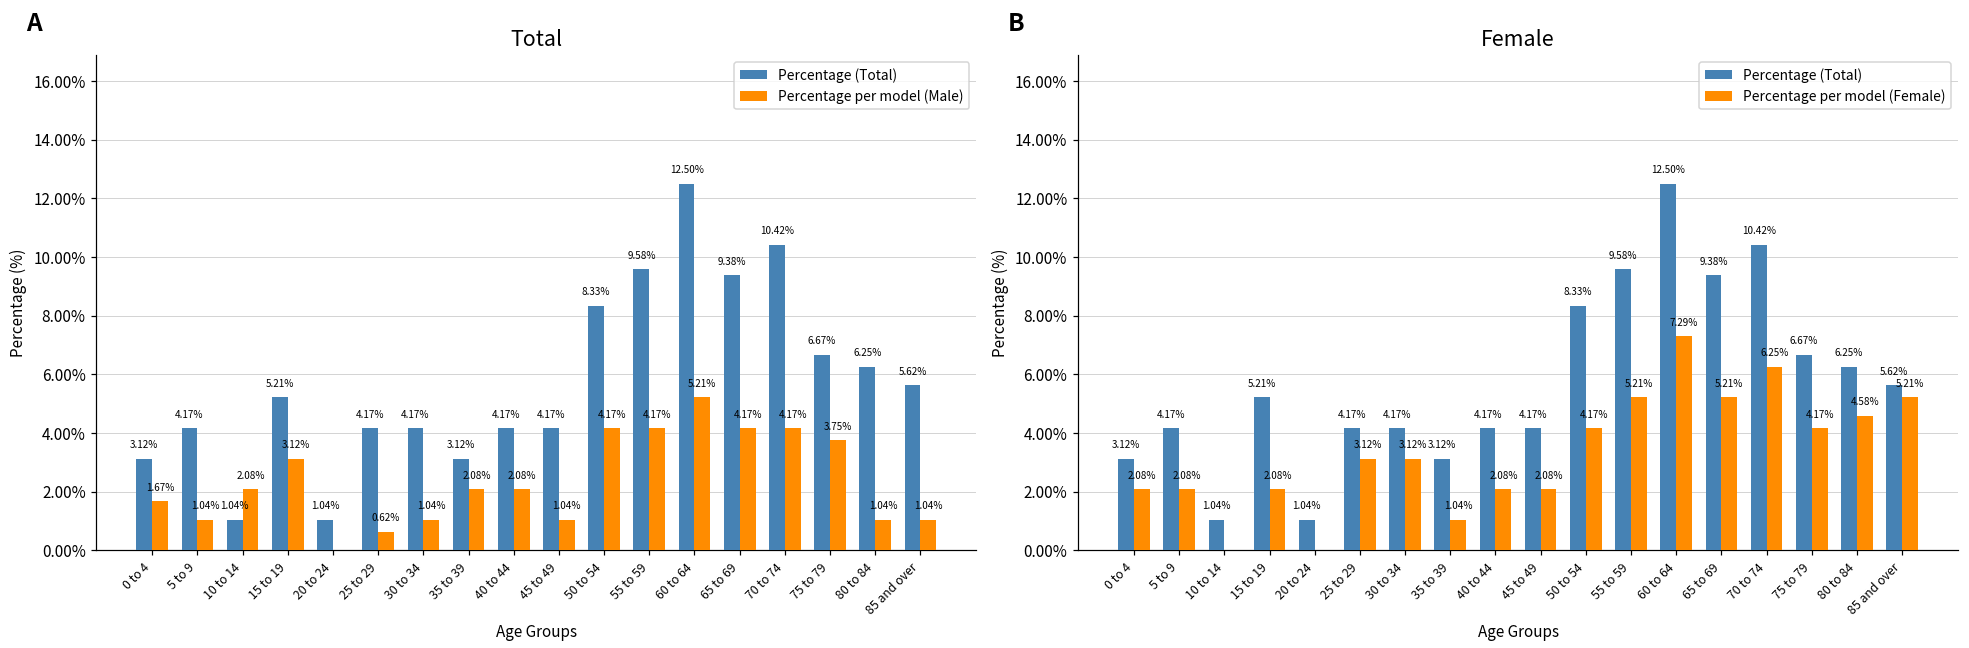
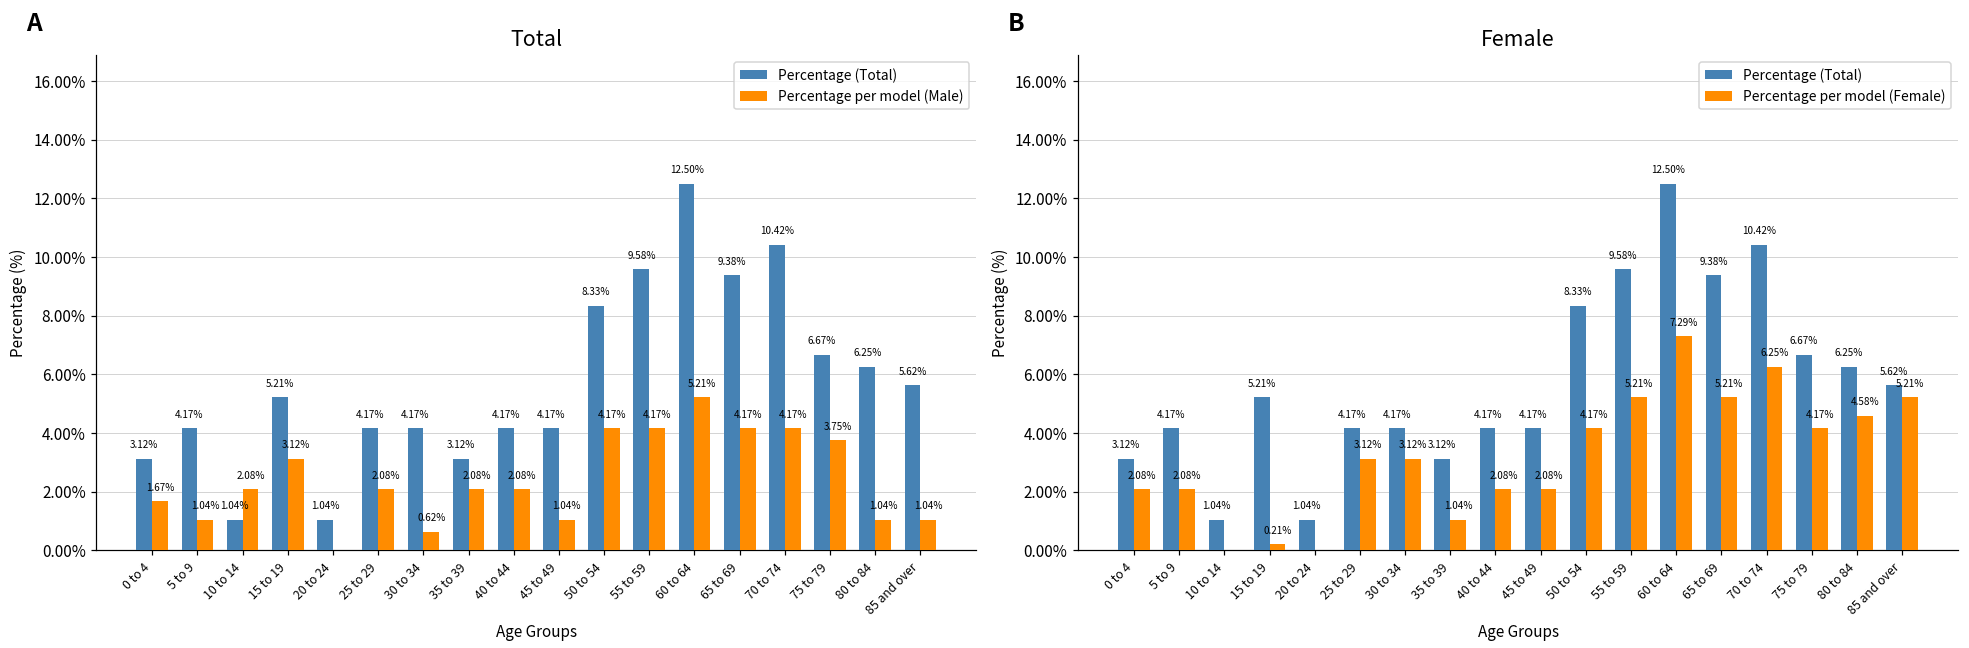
Total, Percentage per model (Male), 25 to 29: 0.62% -> 2.08%
Total, Percentage per model (Male), 30 to 34: 1.04% -> 0.62%
Female, Percentage per model (Female), 15 to 19: 2.08% -> 0.21%
